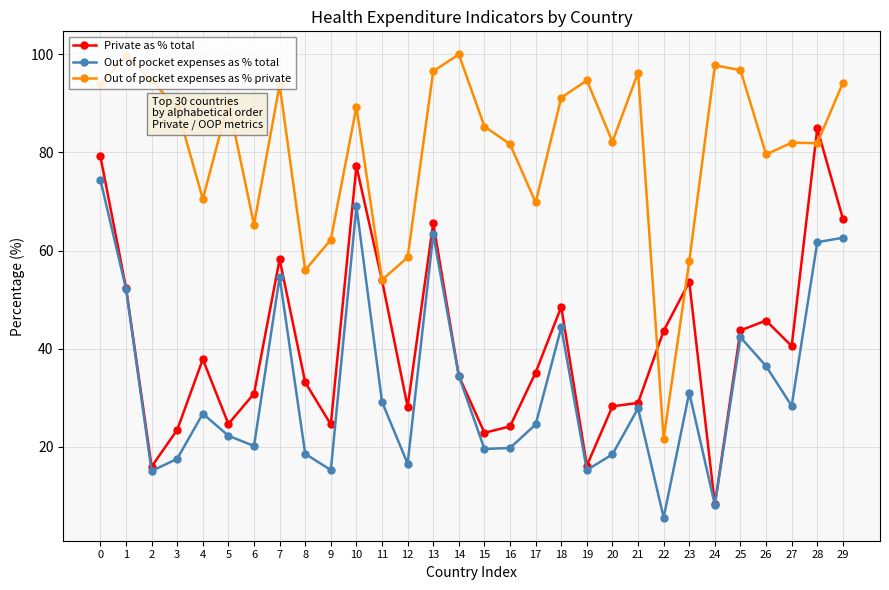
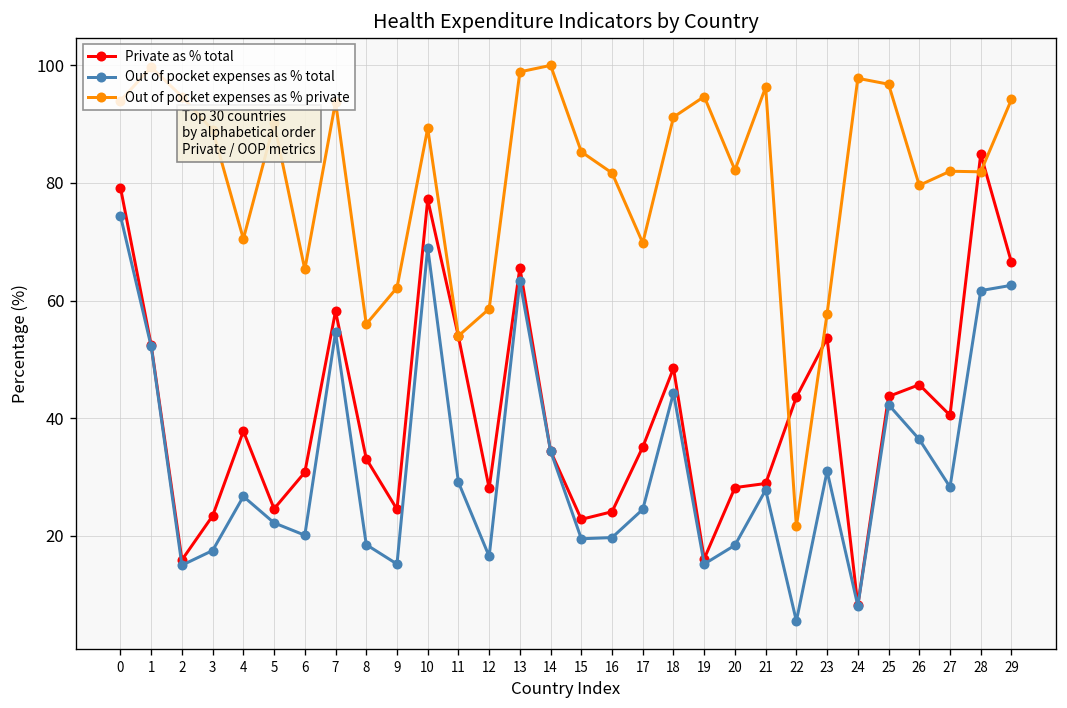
Out of pocket expenses as % private, 13: 97 -> 99
